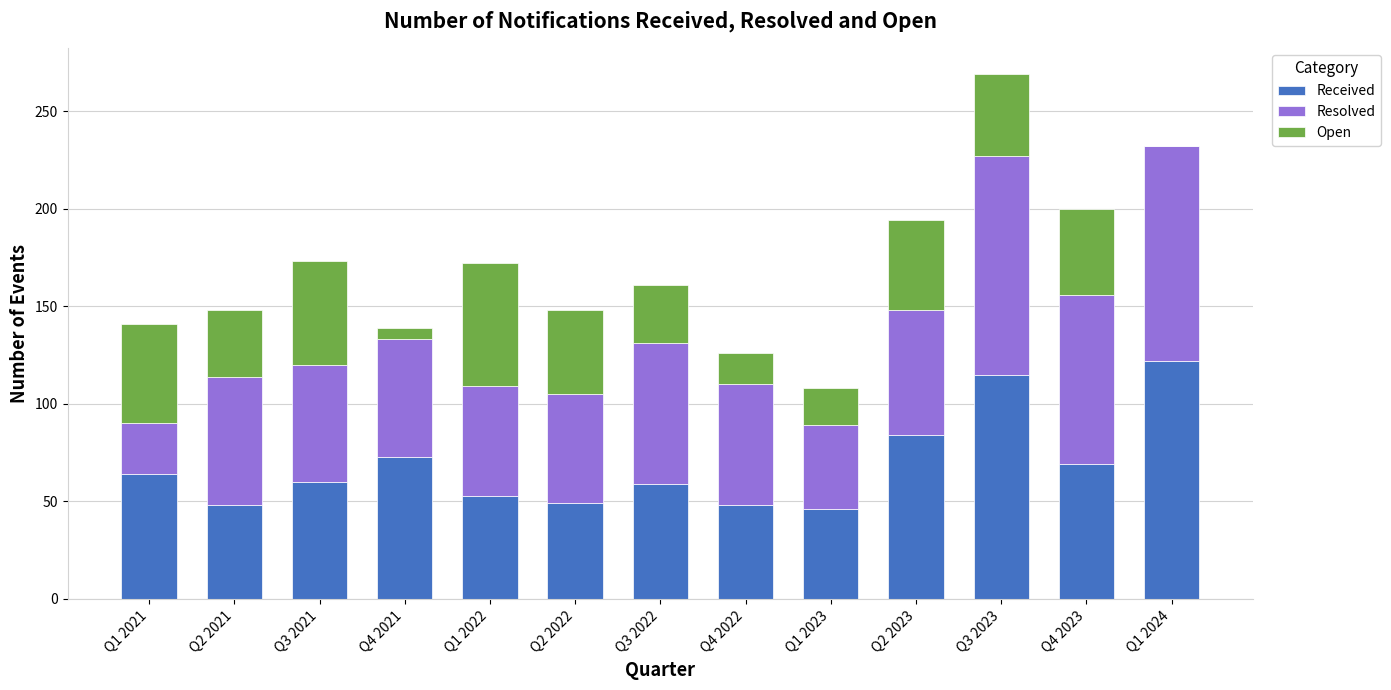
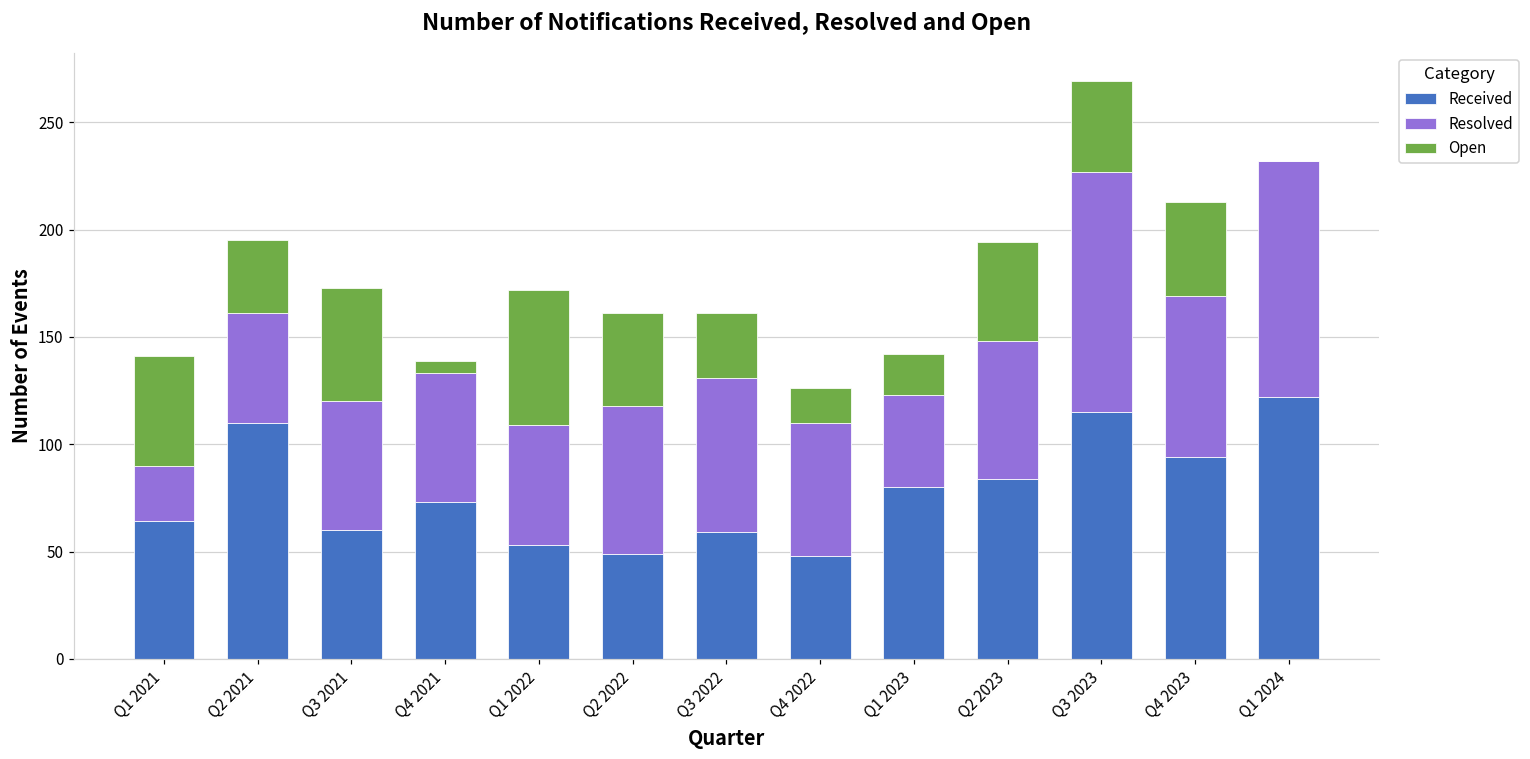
Received, Q2 2021: 48 -> 110
Resolved, Q2 2021: 66 -> 51
Resolved, Q2 2022: 56 -> 69
Received, Q1 2023: 46 -> 80
Received, Q4 2023: 69 -> 94
Resolved, Q4 2023: 87 -> 75
